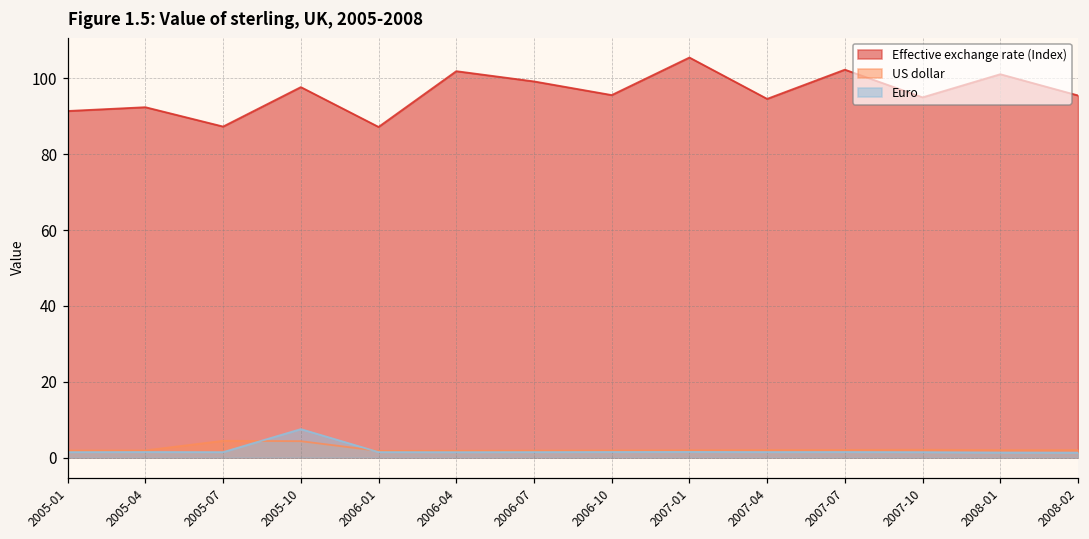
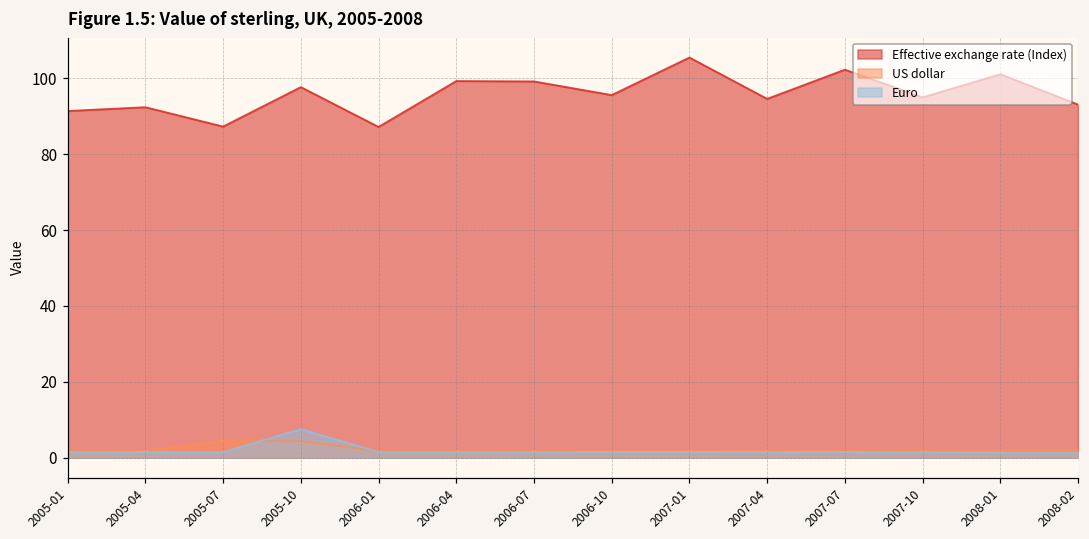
Effective exchange rate (Index), 2006-04: 102 -> 99
Effective exchange rate (Index), 2008-02: 96 -> 93
